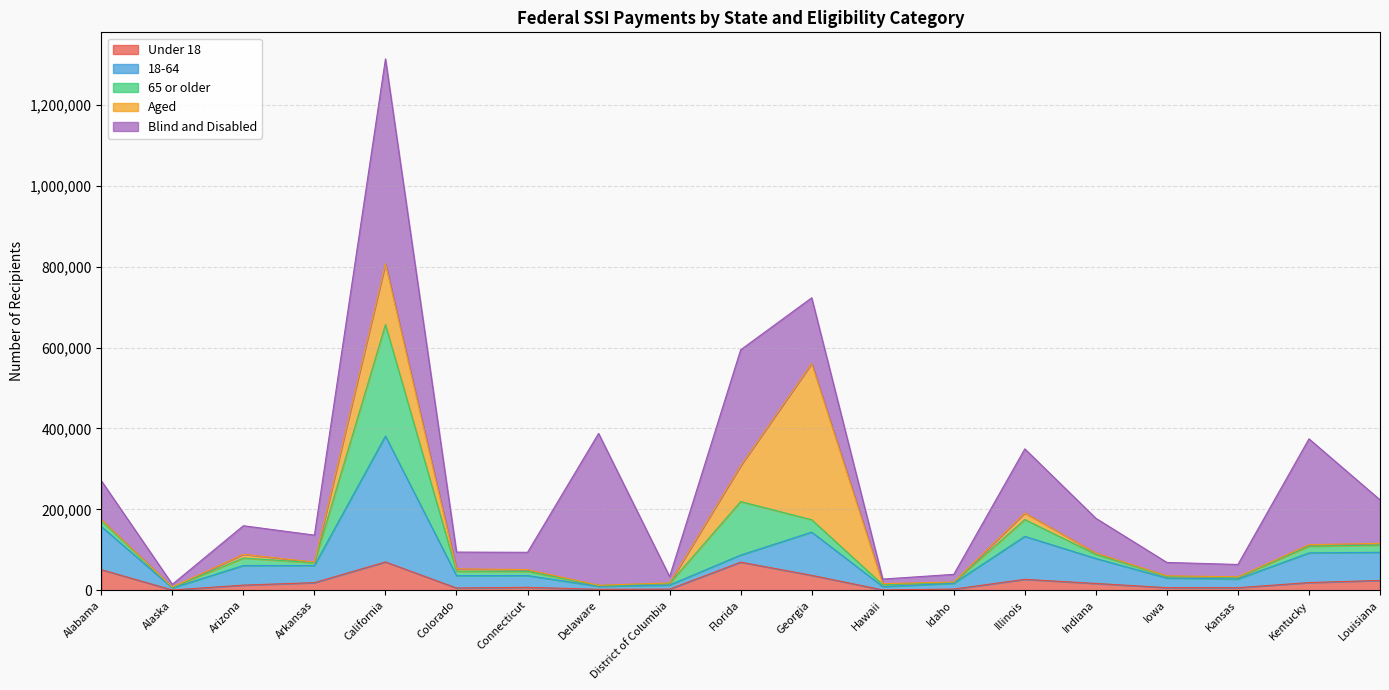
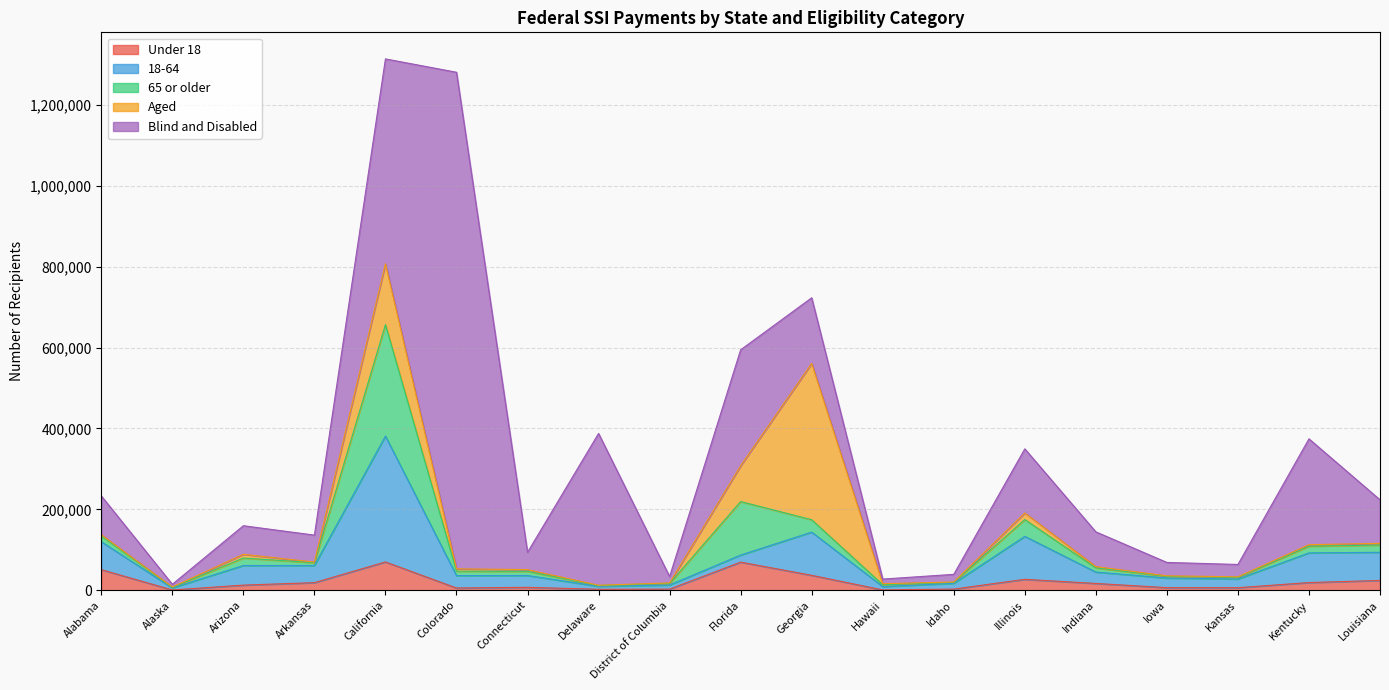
18-64, Alabama: 110,000 -> 70,000
Blind and Disabled, Colorado: 40,000 -> 1,230,000
18-64, Indiana: 60,000 -> 30,000
